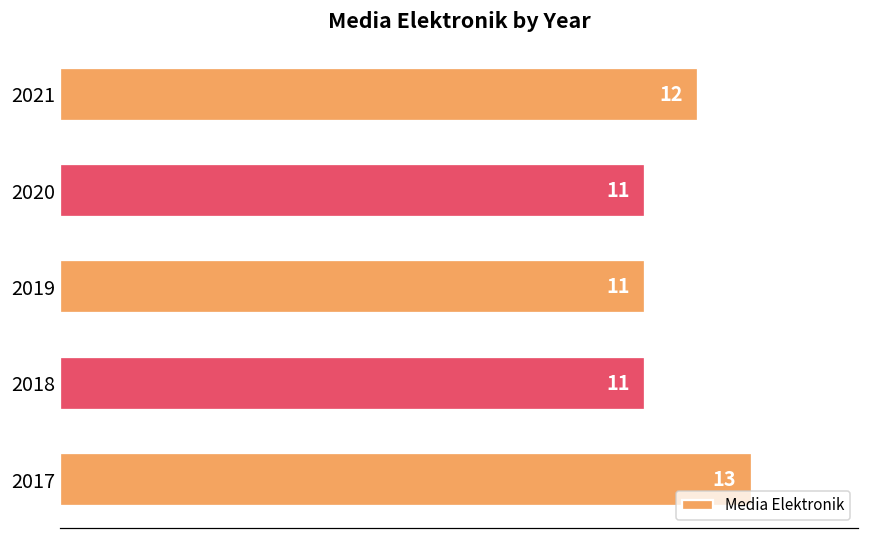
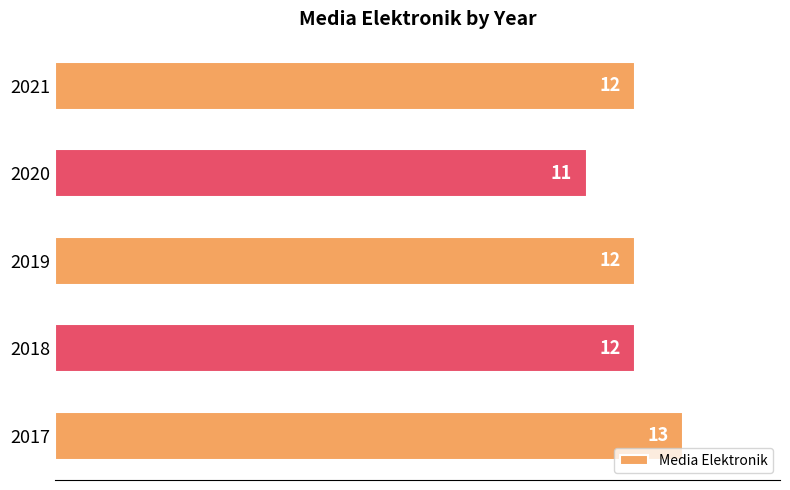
2019: 11 -> 12
2018: 11 -> 12
